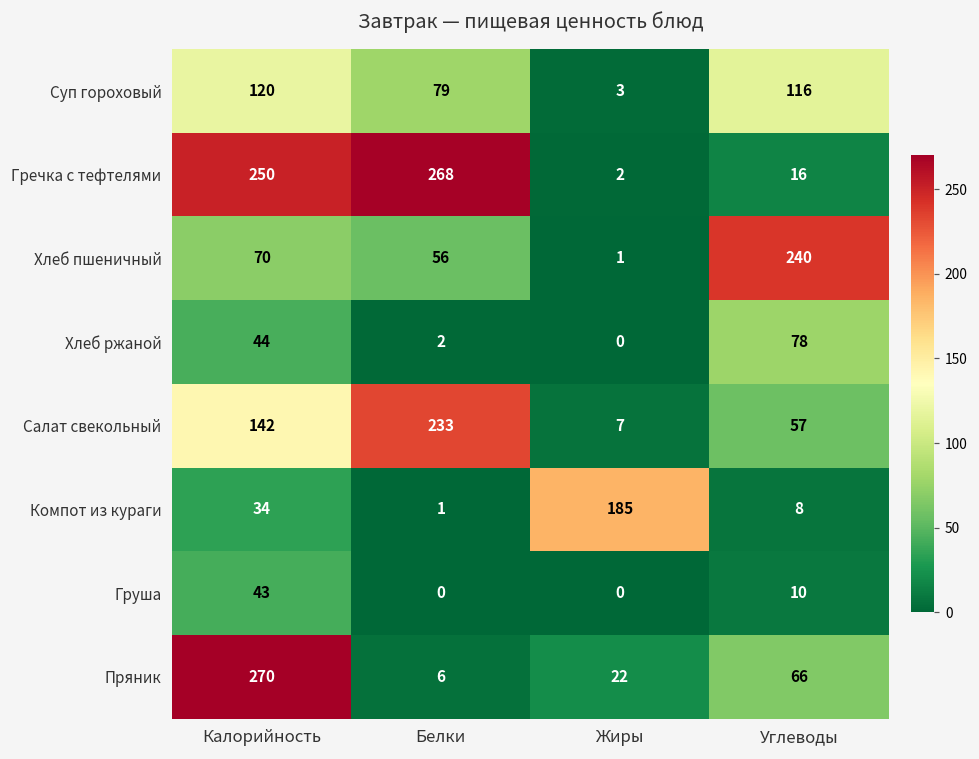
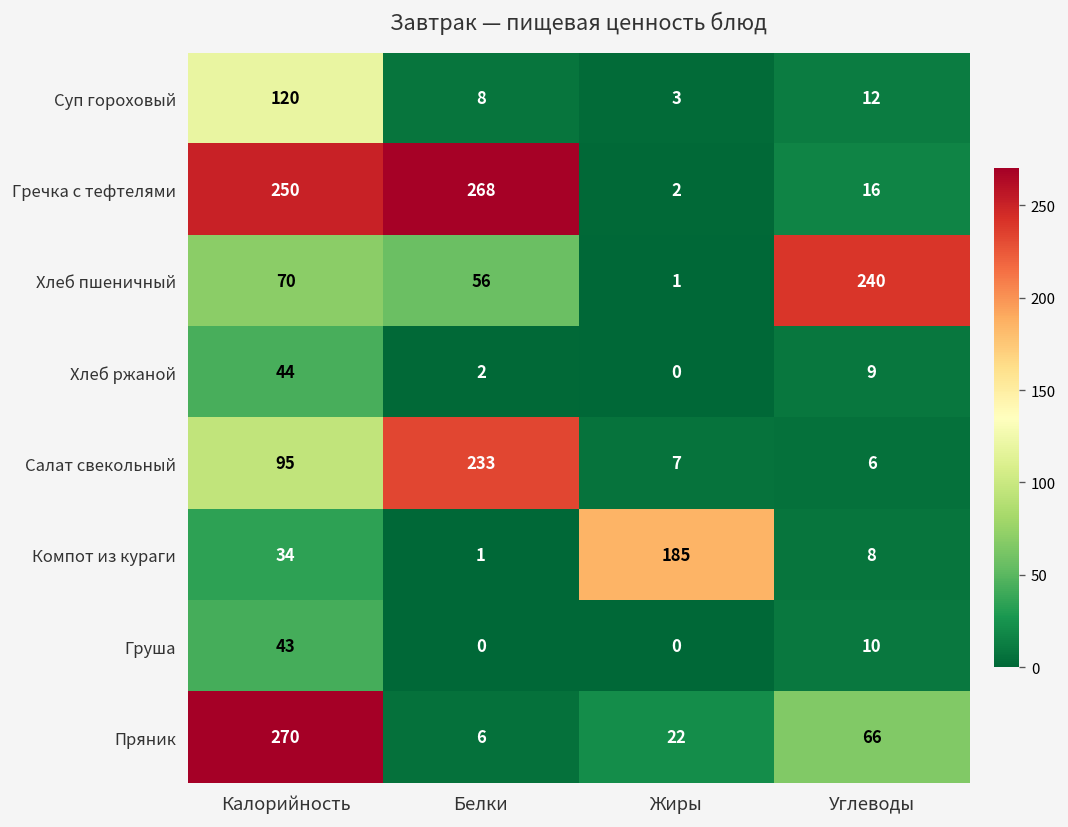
Суп гороховый, Белки: 79 -> 8
Суп гороховый, Углеводы: 116 -> 12
Хлеб ржаной, Углеводы: 78 -> 9
Салат свекольный, Калорийность: 142 -> 95
Салат свекольный, Углеводы: 57 -> 6
